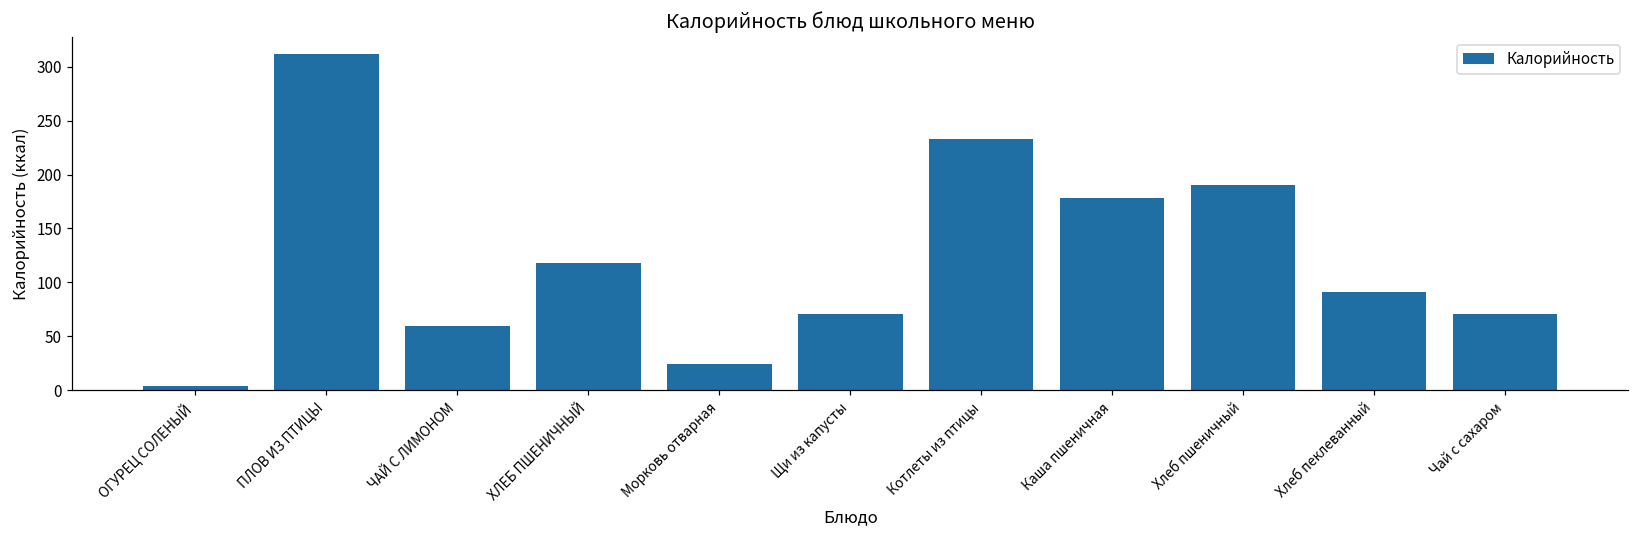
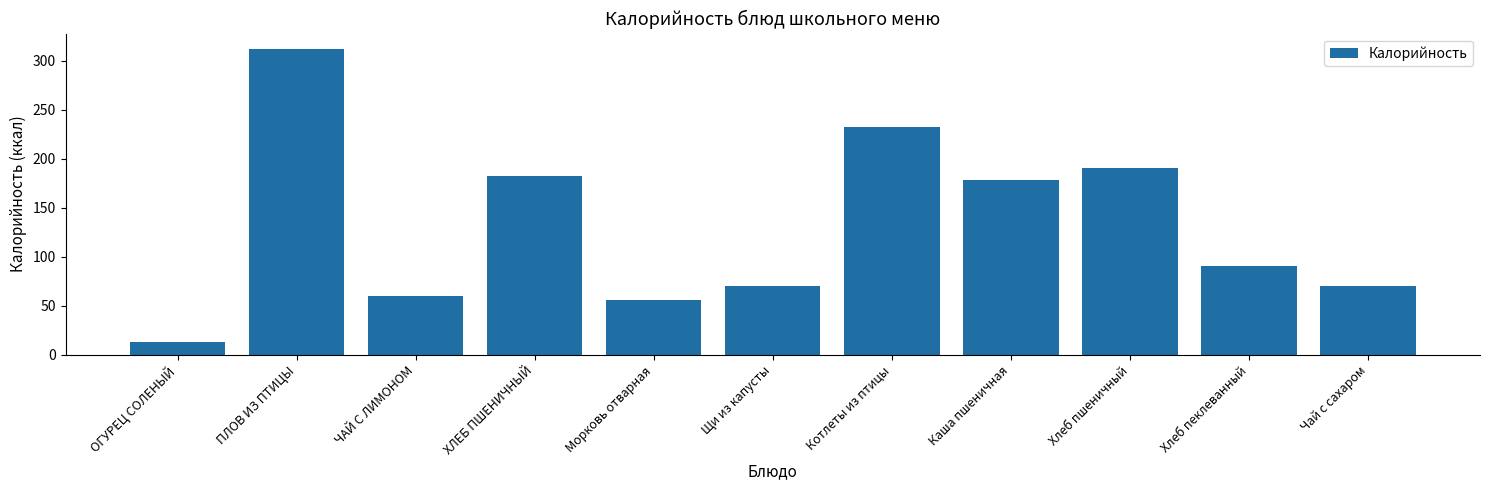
ОГУРЕЦ СОЛЕНЫЙ: 0 -> 10
ХЛЕБ ПШЕНИЧНЫЙ: 120 -> 180
Морковь отварная: 20 -> 60
